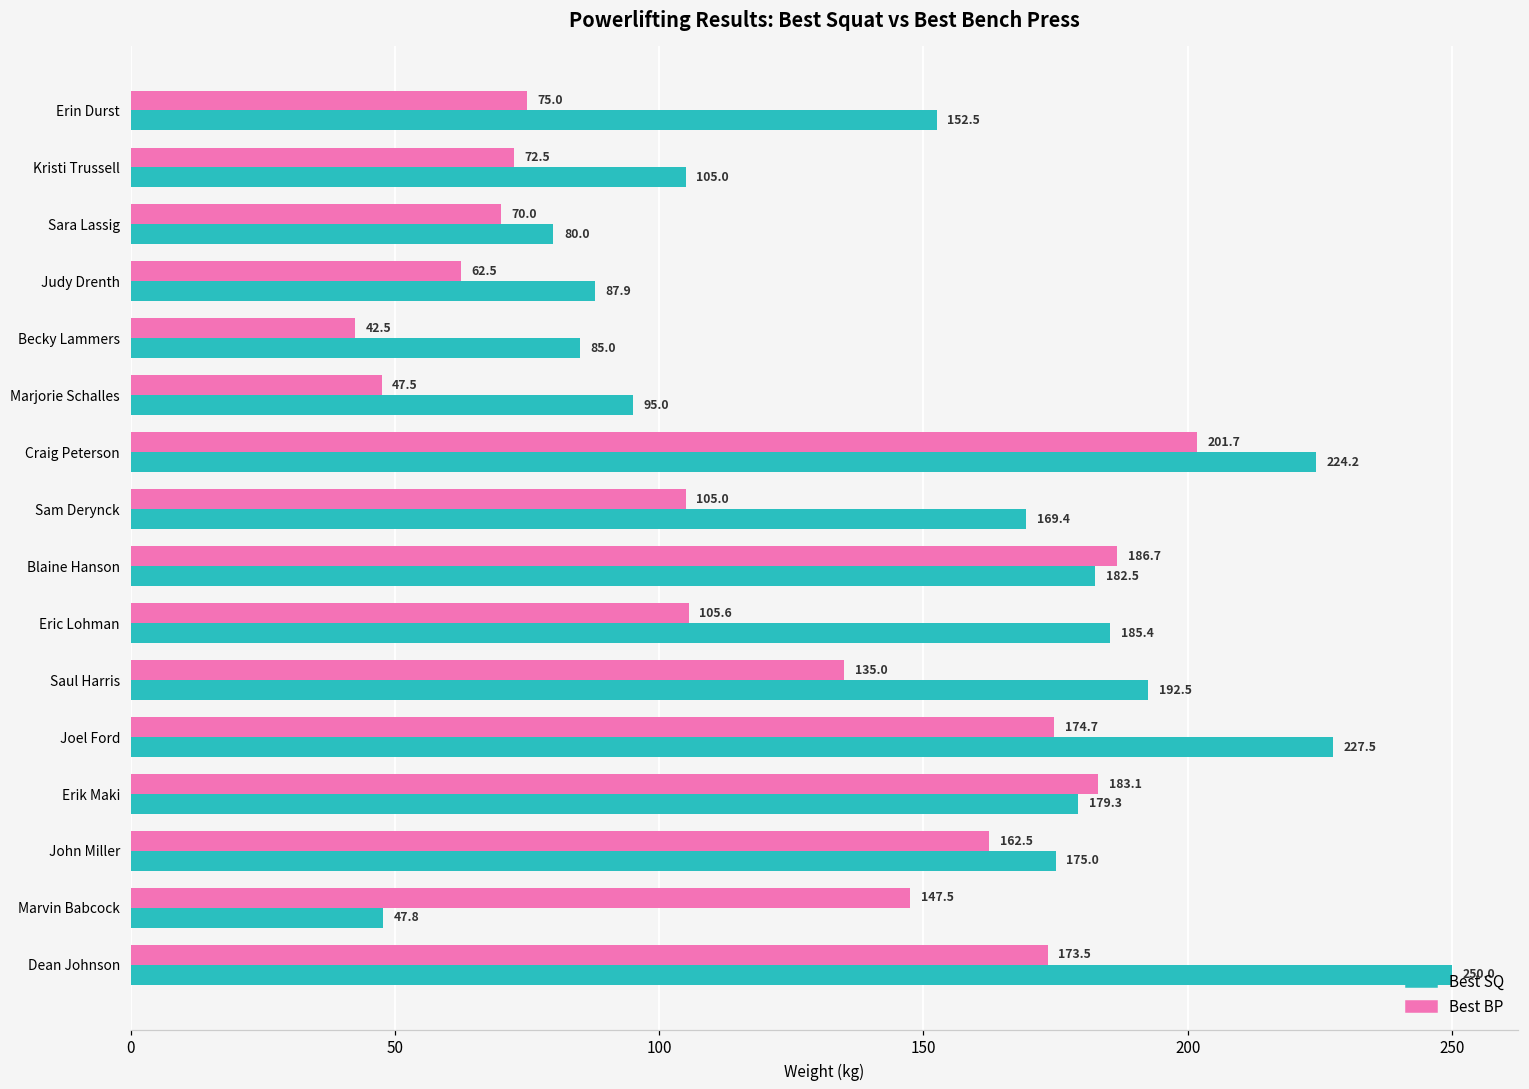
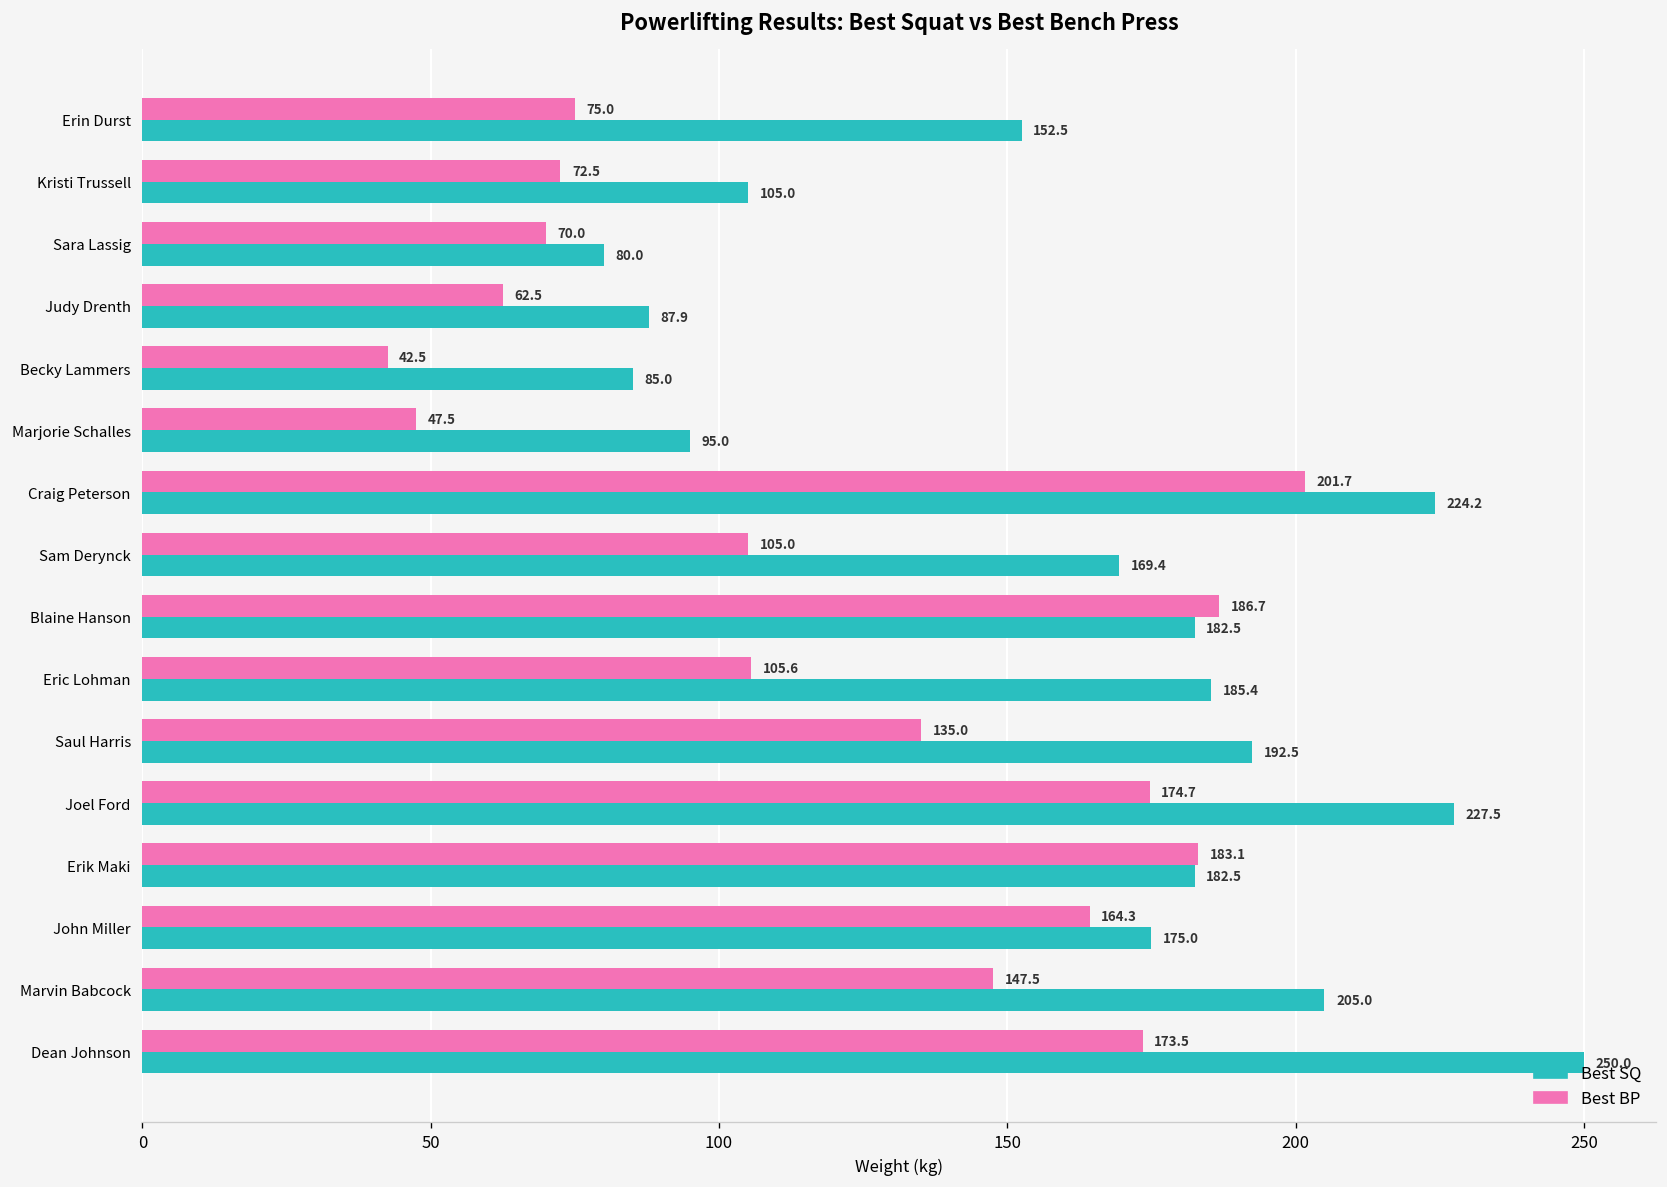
Best SQ, Erik Maki: 179.3 -> 182.5
Best BP, John Miller: 162.5 -> 164.3
Best SQ, Marvin Babcock: 47.8 -> 205.0
